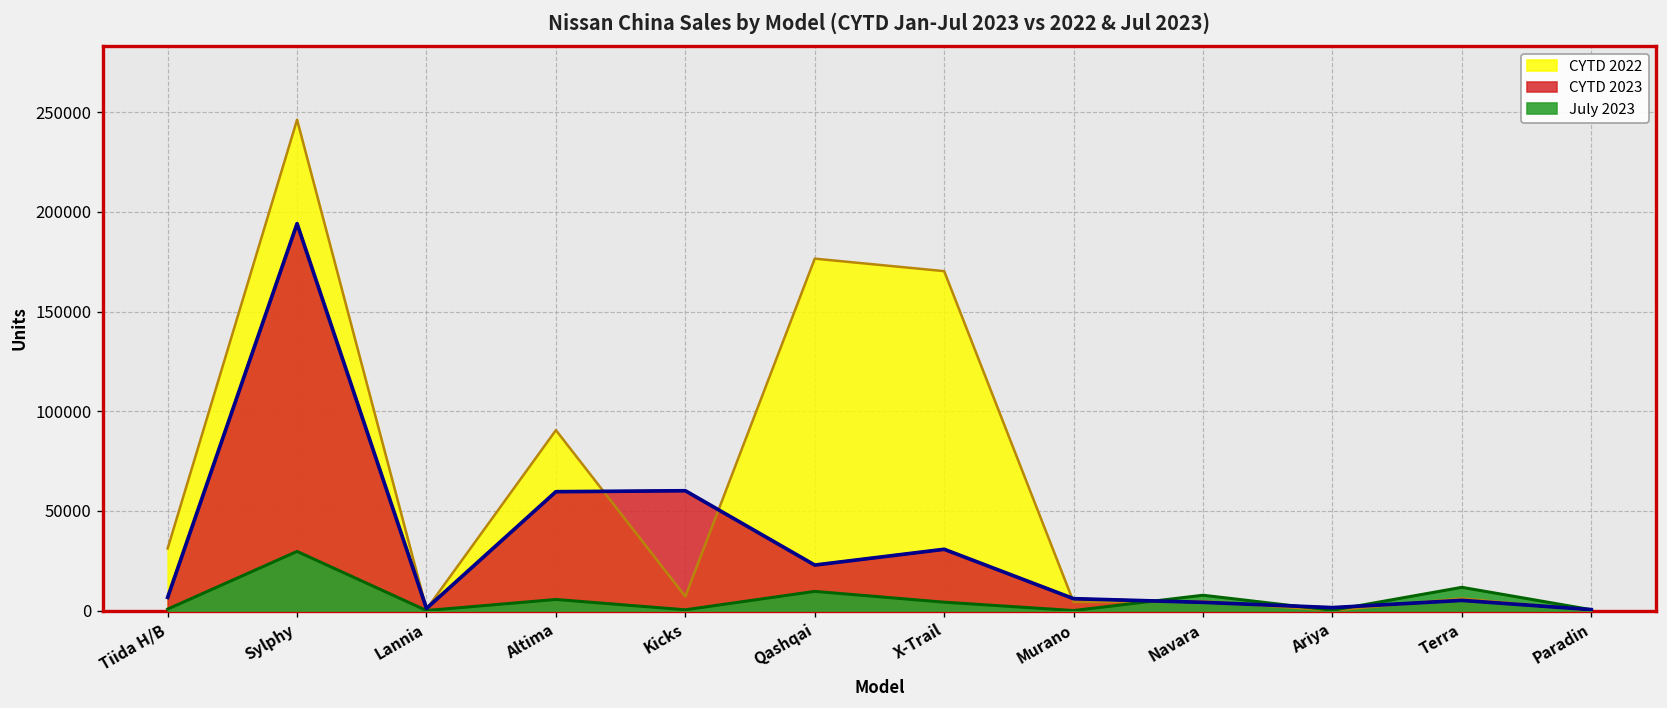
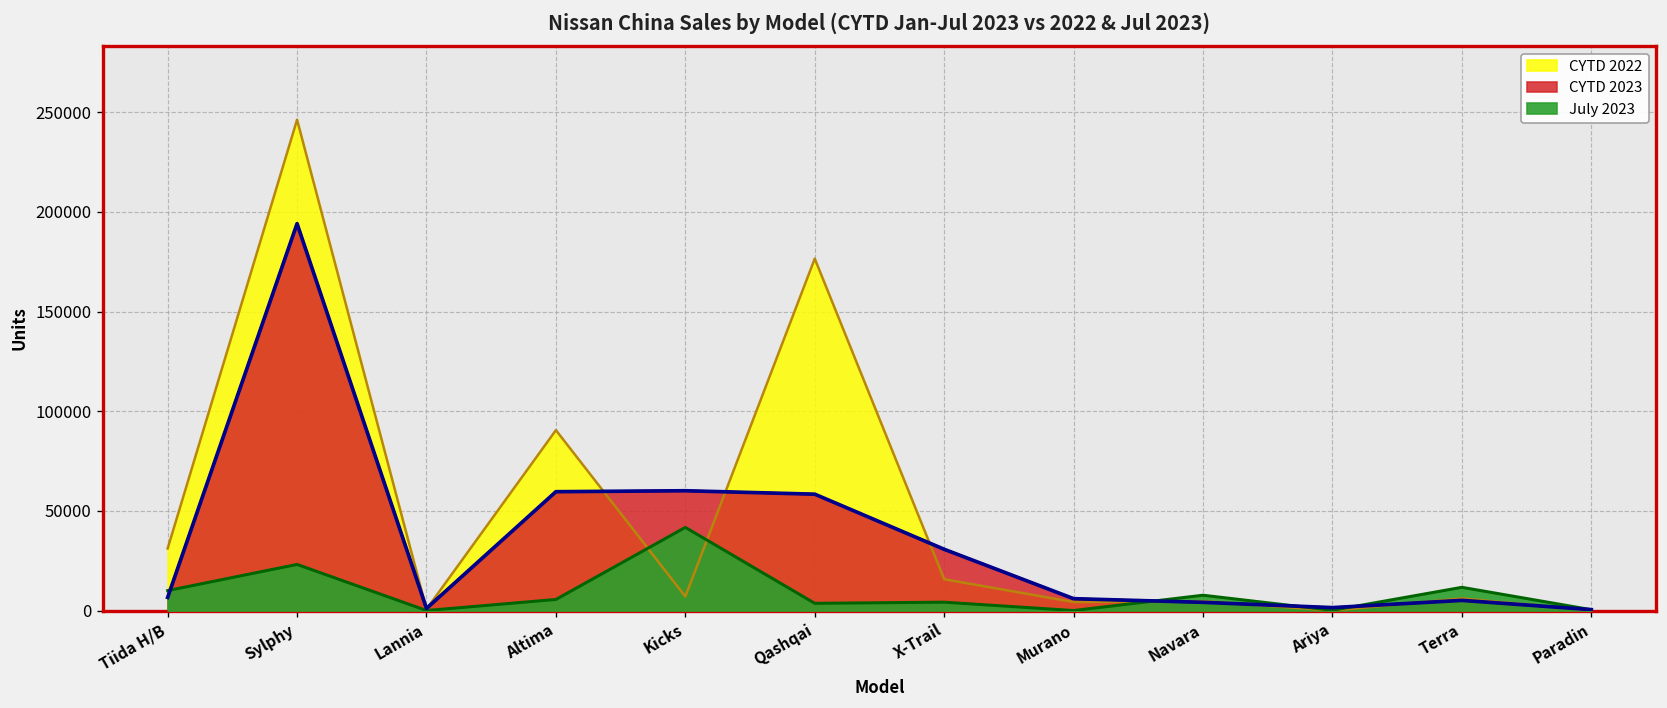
July 2023, Tiida H/B: 1000 -> 10000
July 2023, Sylphy: 30000 -> 23000
July 2023, Kicks: 0 -> 42000
CYTD 2023, Qashqai: 23000 -> 58000
July 2023, Qashqai: 10000 -> 4000
CYTD 2022, X-Trail: 170000 -> 16000
